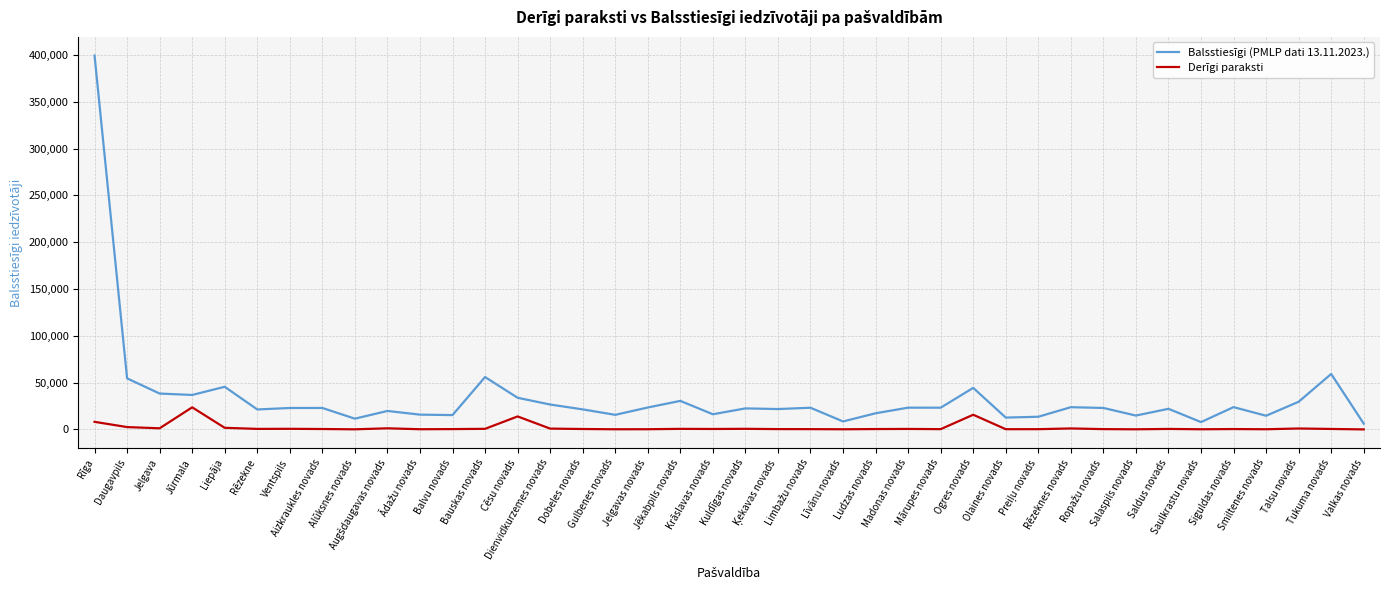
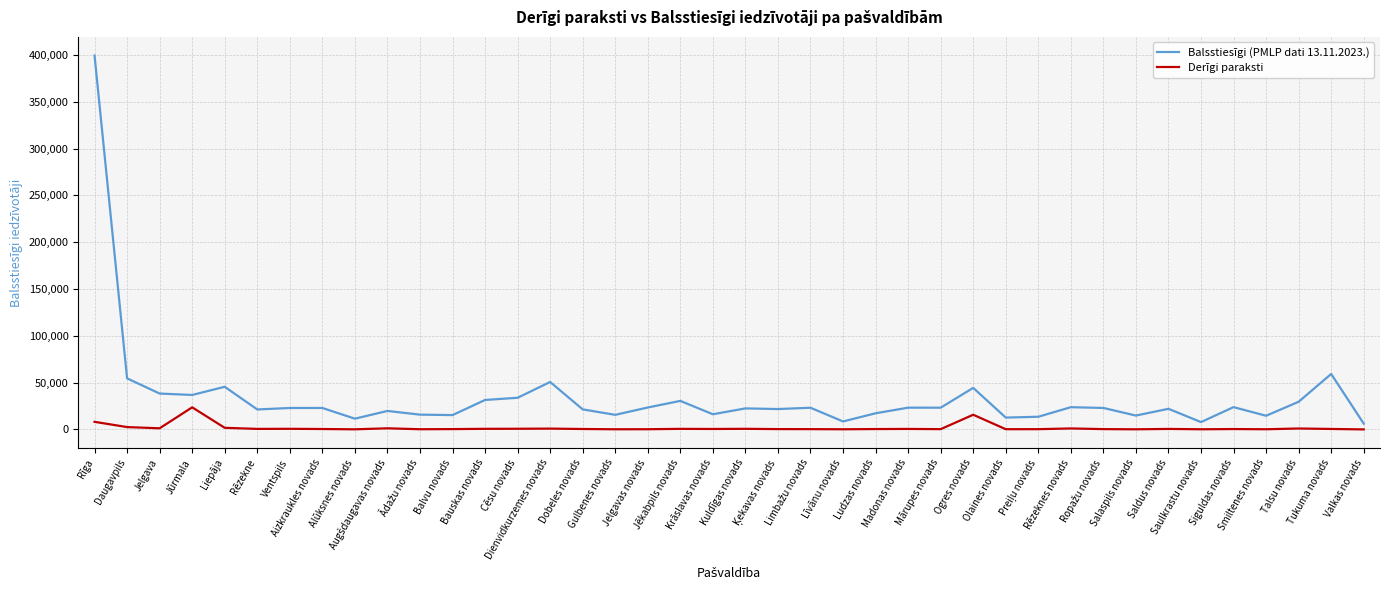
Balsstiesīgi (PMLP dati 13.11.2023.), Bauskas novads: 60,000 -> 30,000
Derīgi paraksti, Cēsu novads: 10,000 -> 0
Balsstiesīgi (PMLP dati 13.11.2023.), Dienvidkurzemes novads: 30,000 -> 50,000
